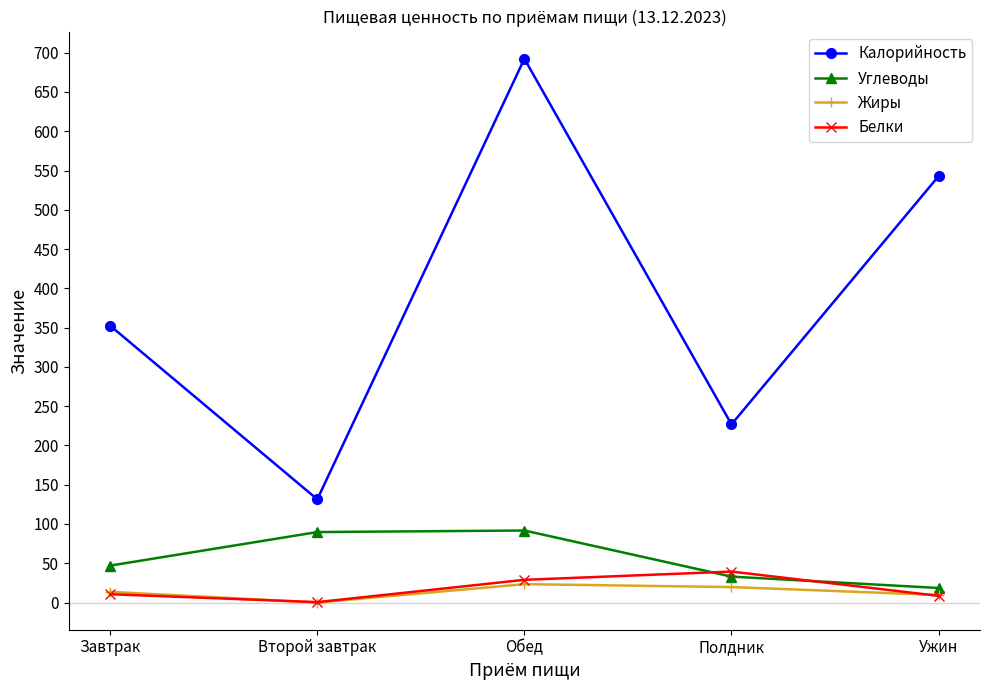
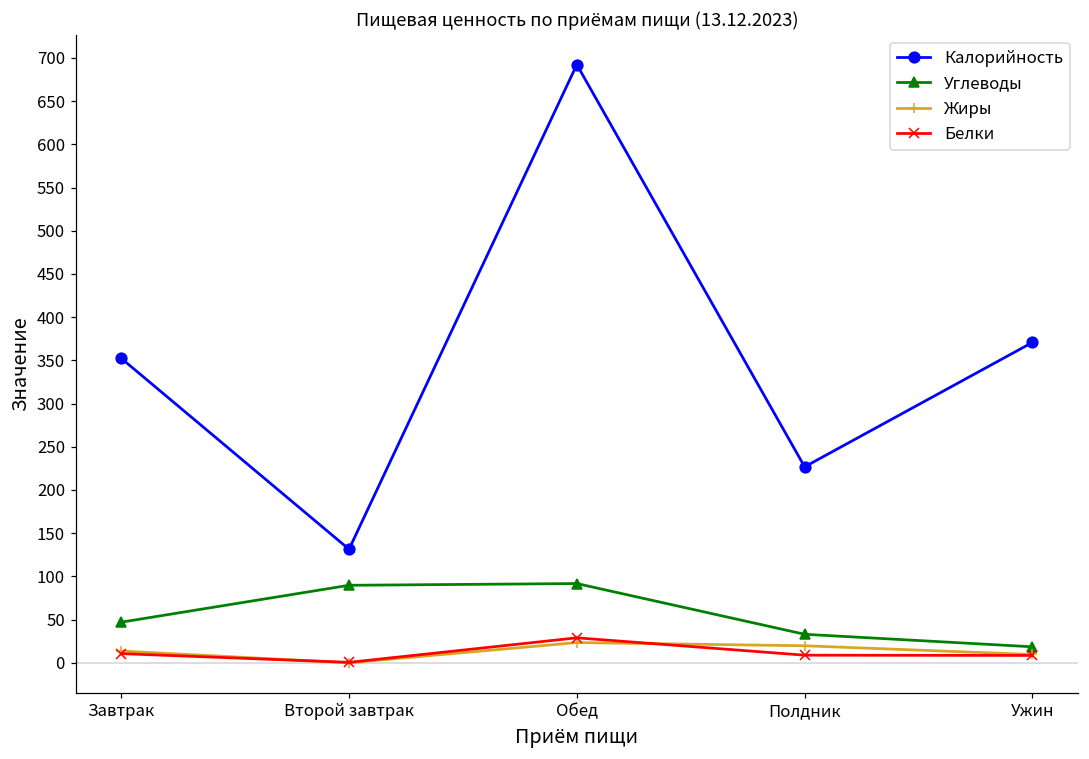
Белки, Полдник: 40 -> 10
Калорийность, Ужин: 540 -> 370
